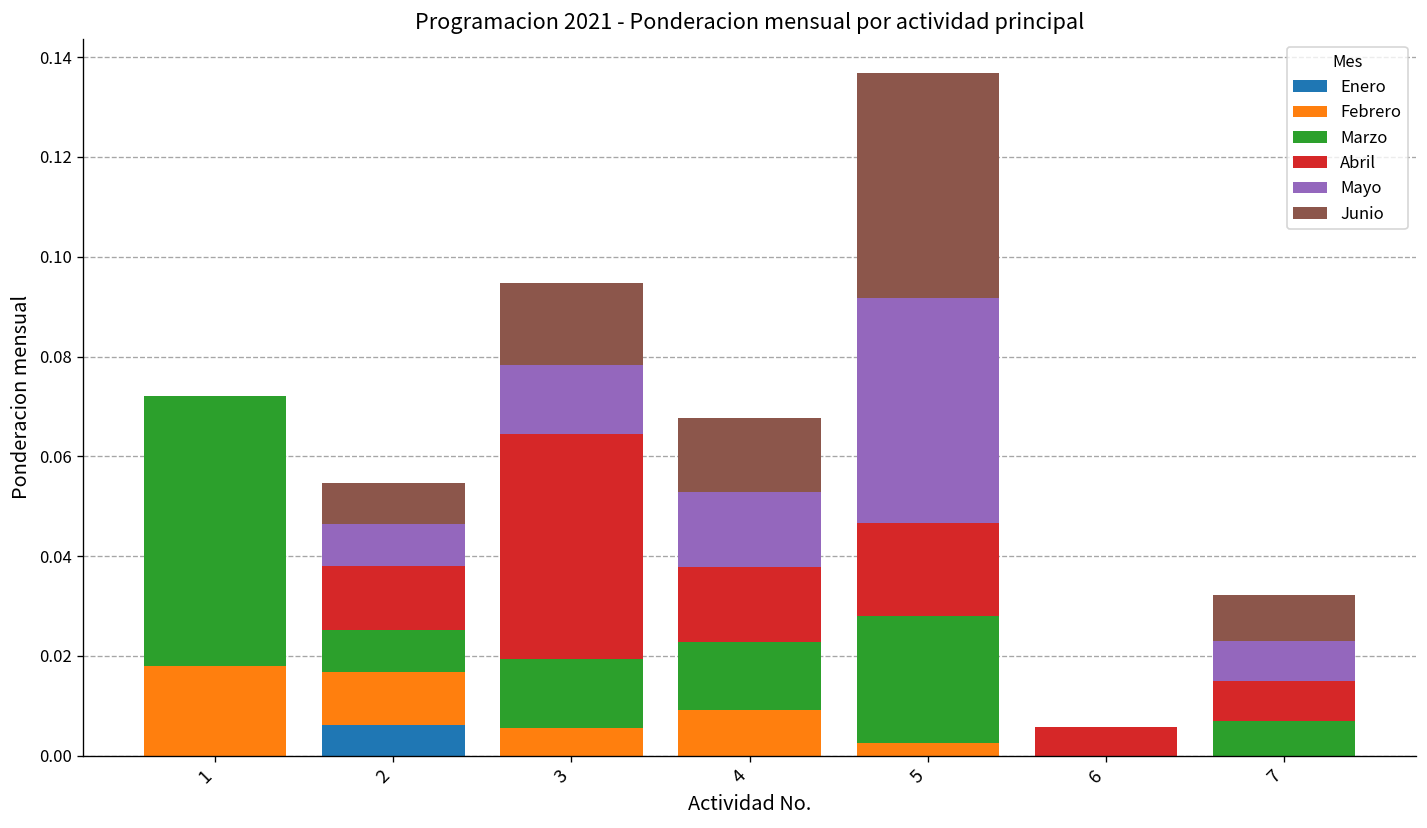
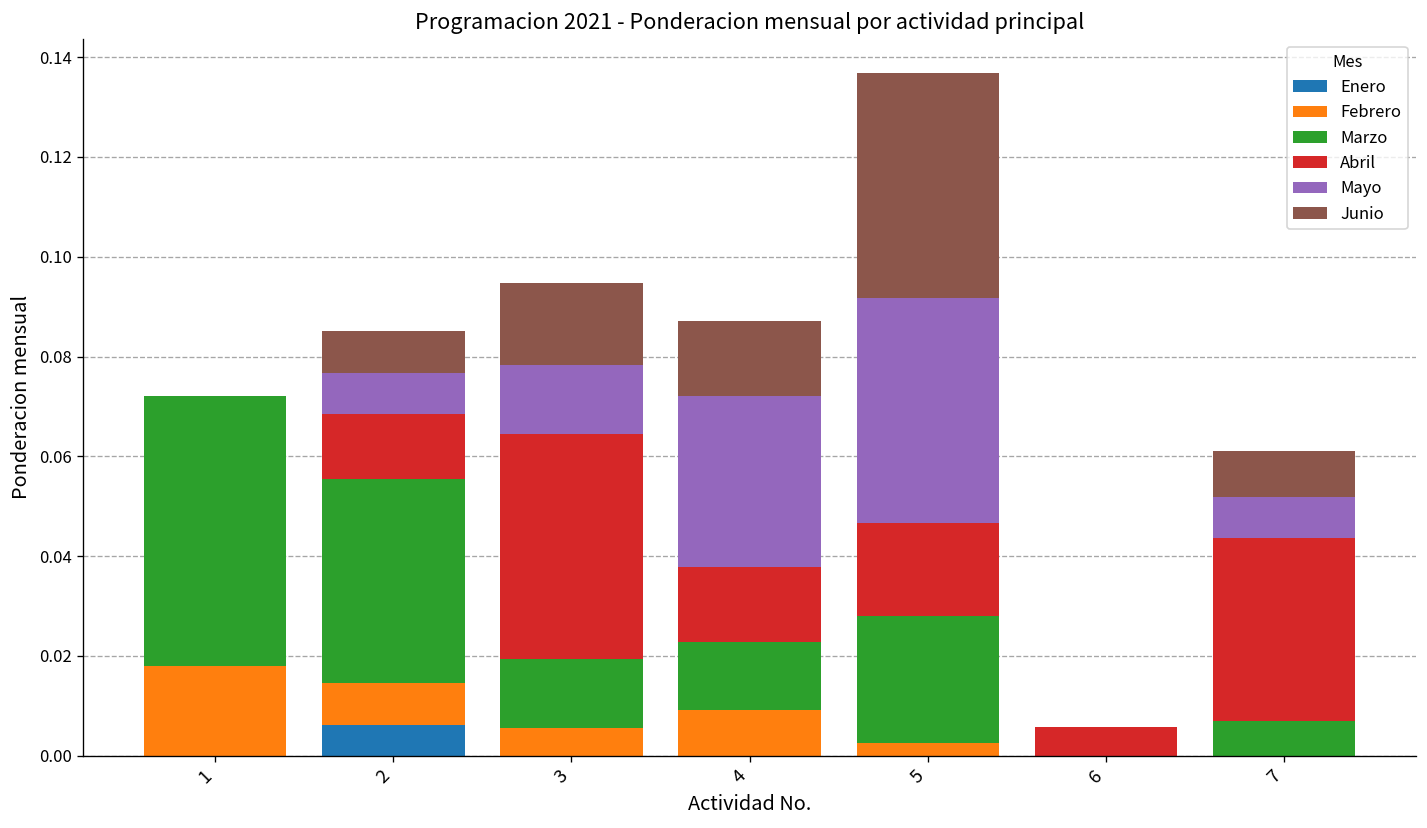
Febrero, 2: 0.011 -> 0.008
Marzo, 2: 0.008 -> 0.041
Mayo, 4: 0.015 -> 0.034
Abril, 7: 0.008 -> 0.037
